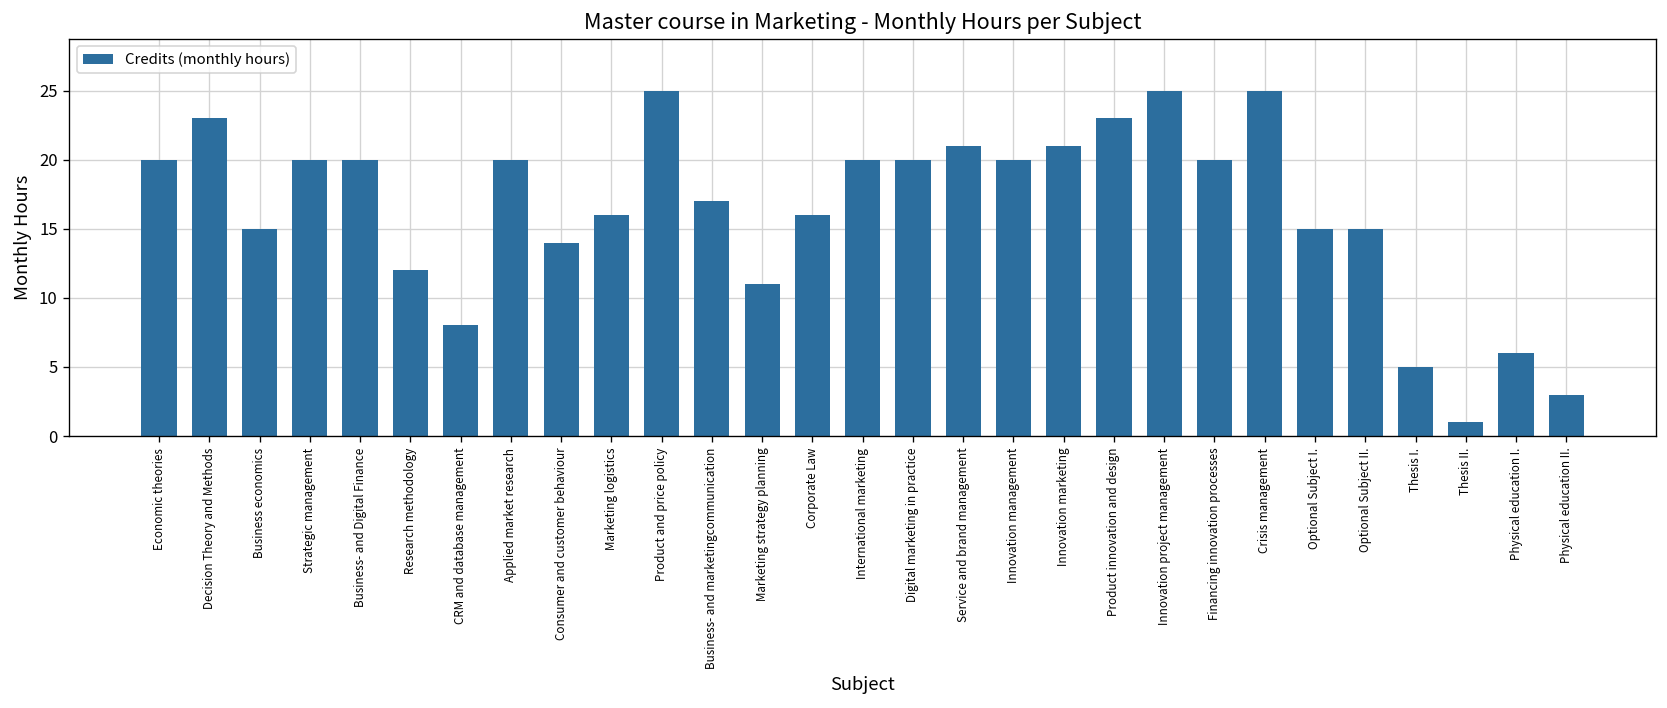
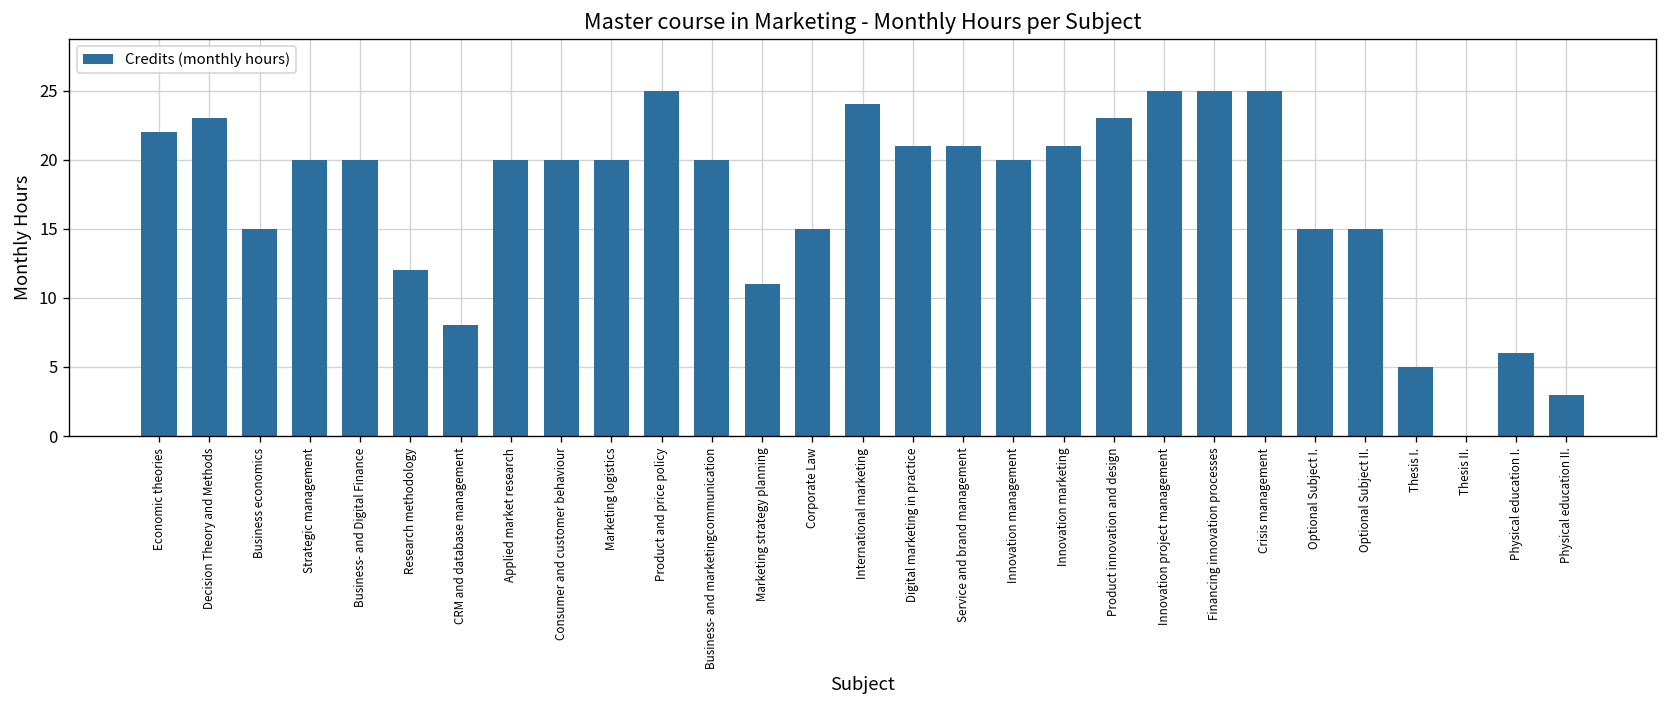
Economic theories: 20 -> 22
Consumer and customer behaviour: 14 -> 20
Marketing logistics: 16 -> 20
Business- and marketingcommunication: 17 -> 20
Corporate Law: 16 -> 15
International marketing: 20 -> 24
Digital marketing in practice: 20 -> 21
Financing innovation processes: 20 -> 25
Thesis II.: 1 -> 0
